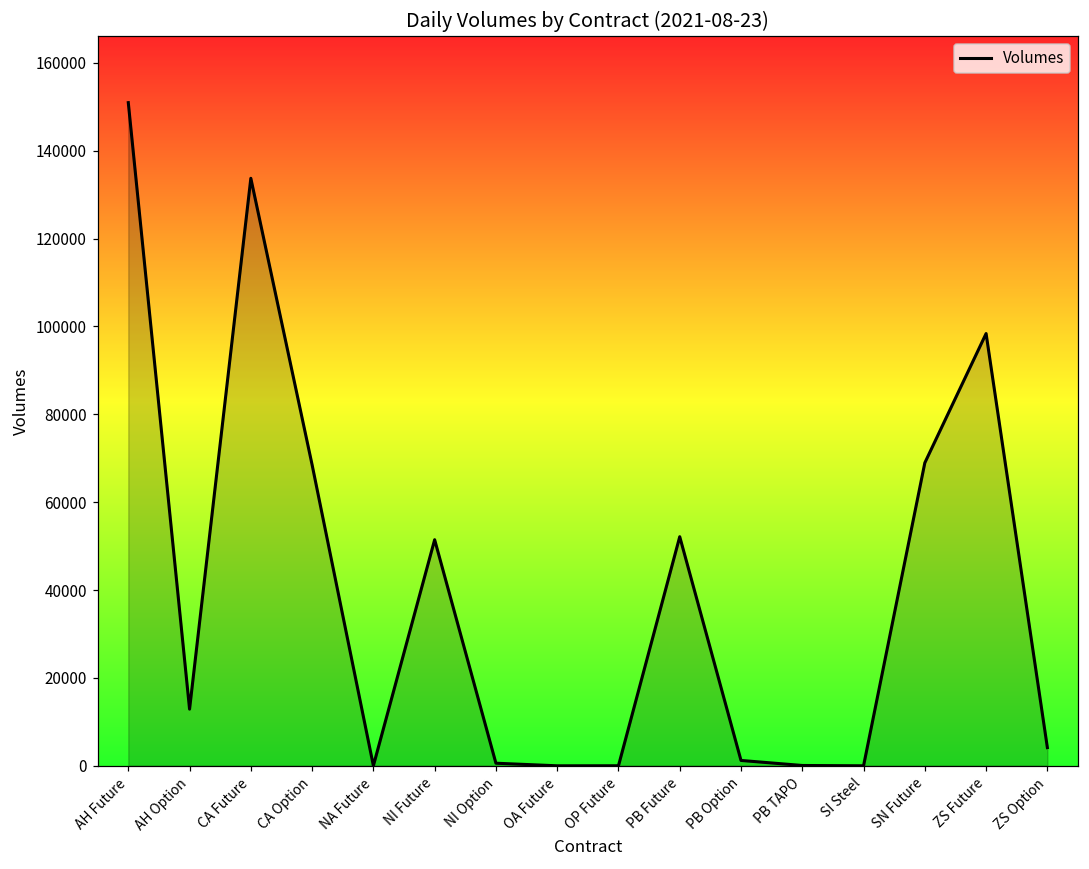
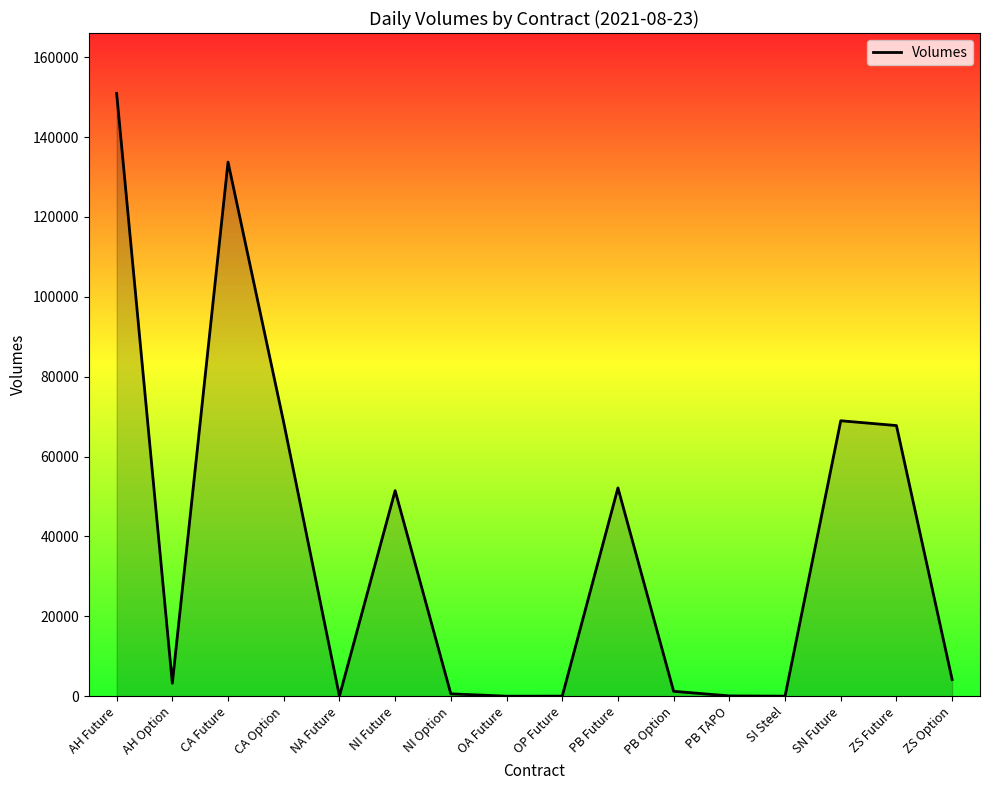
AH Option: 13000 -> 3000
ZS Future: 98000 -> 68000
